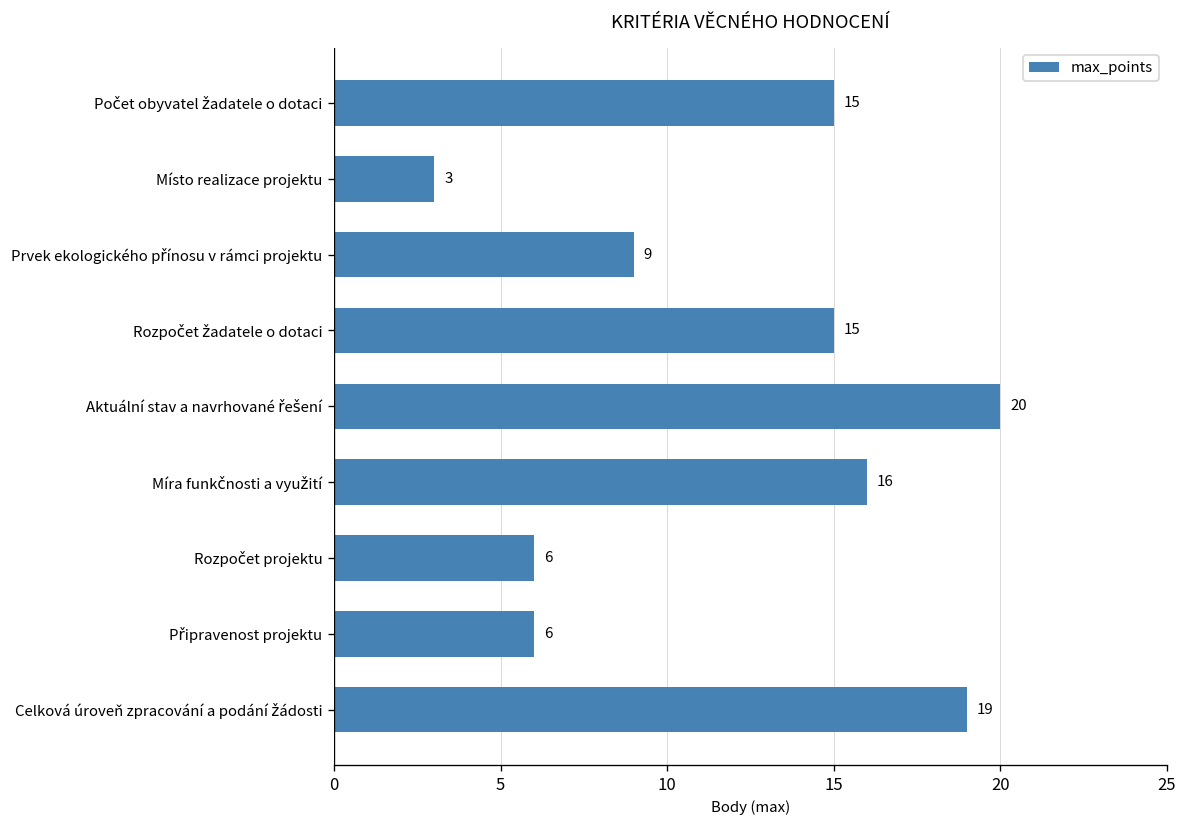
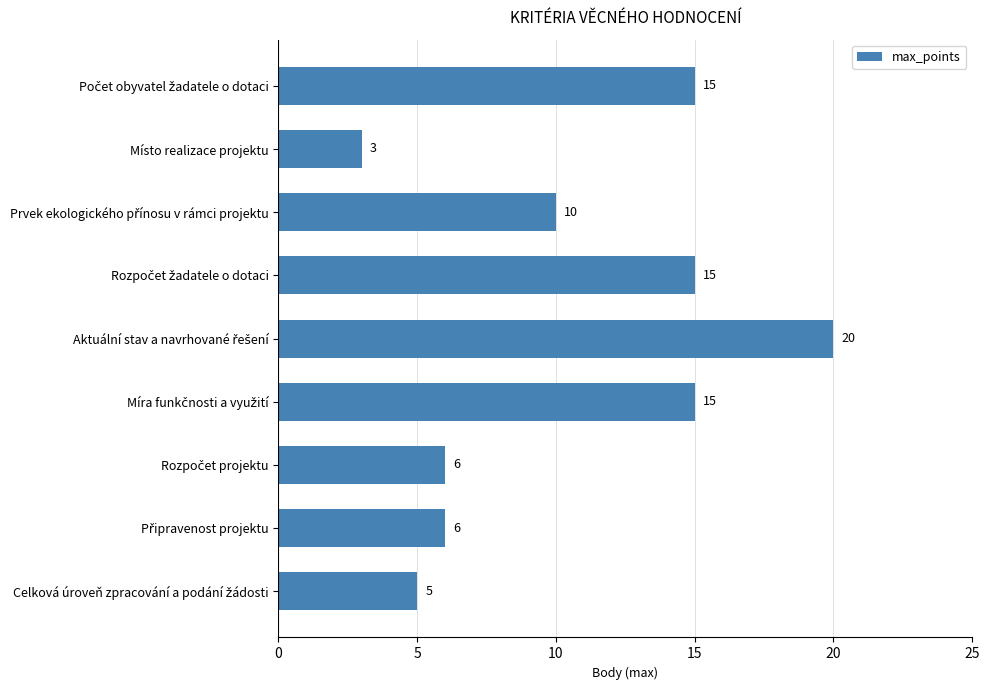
Prvek ekologického přínosu v rámci projektu: 9 -> 10
Míra funkčnosti a využití: 16 -> 15
Celková úroveň zpracování a podání žádosti: 19 -> 5
